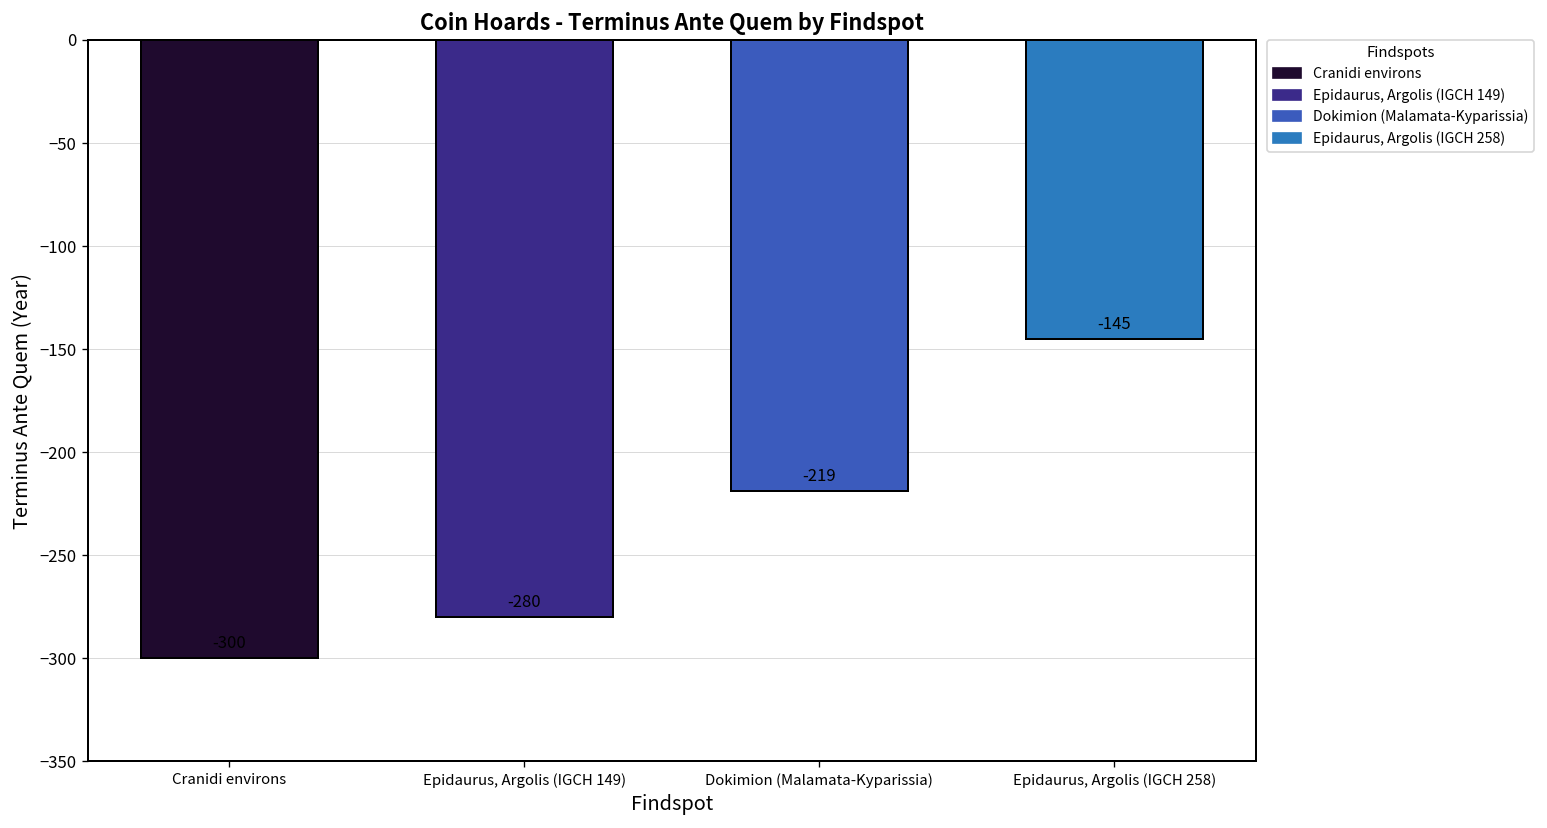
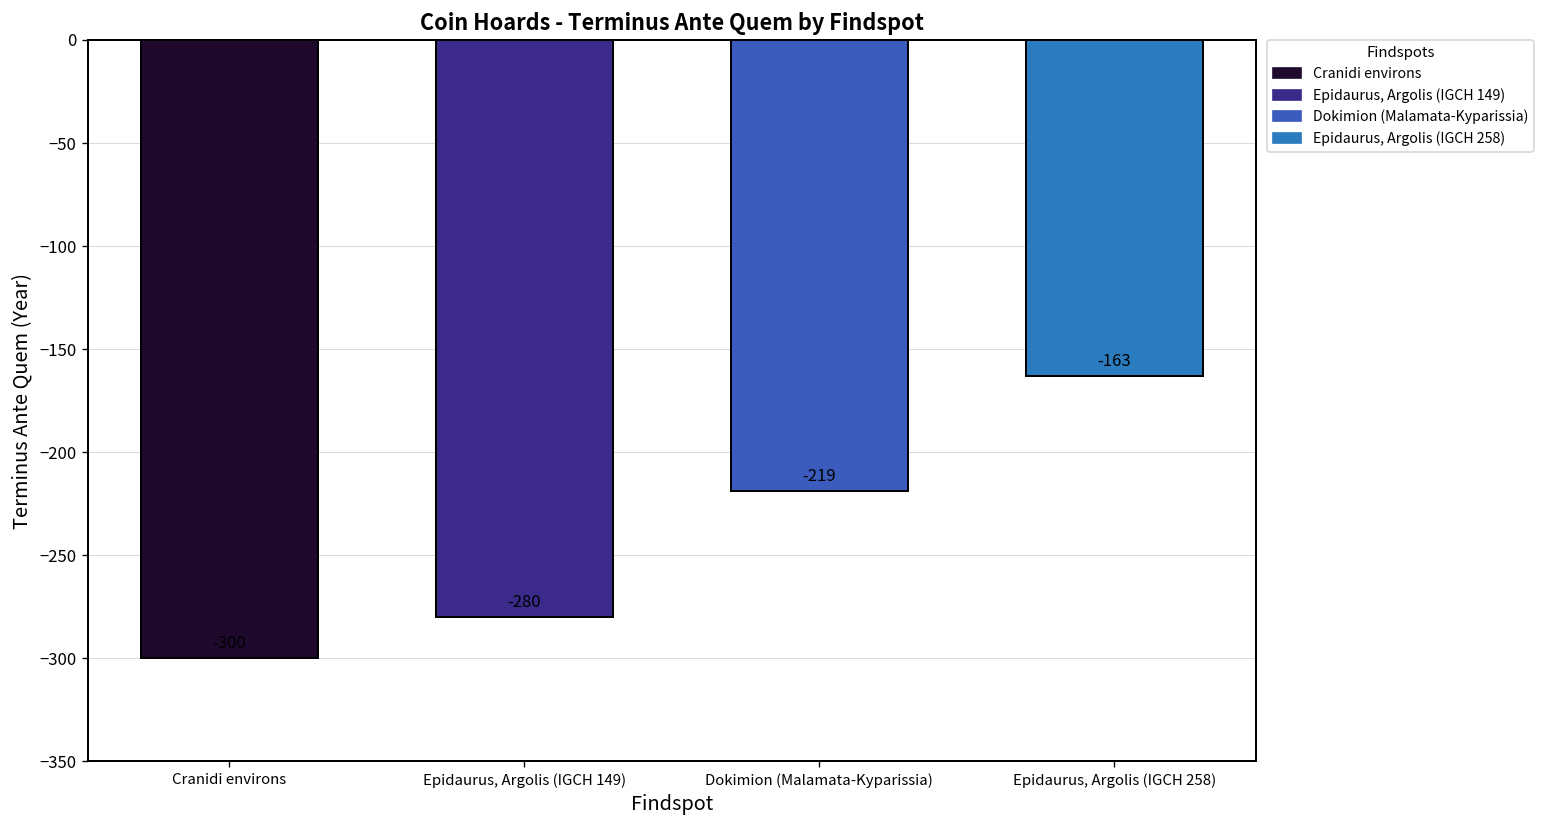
Epidaurus, Argolis (IGCH 258): -145 -> -163
